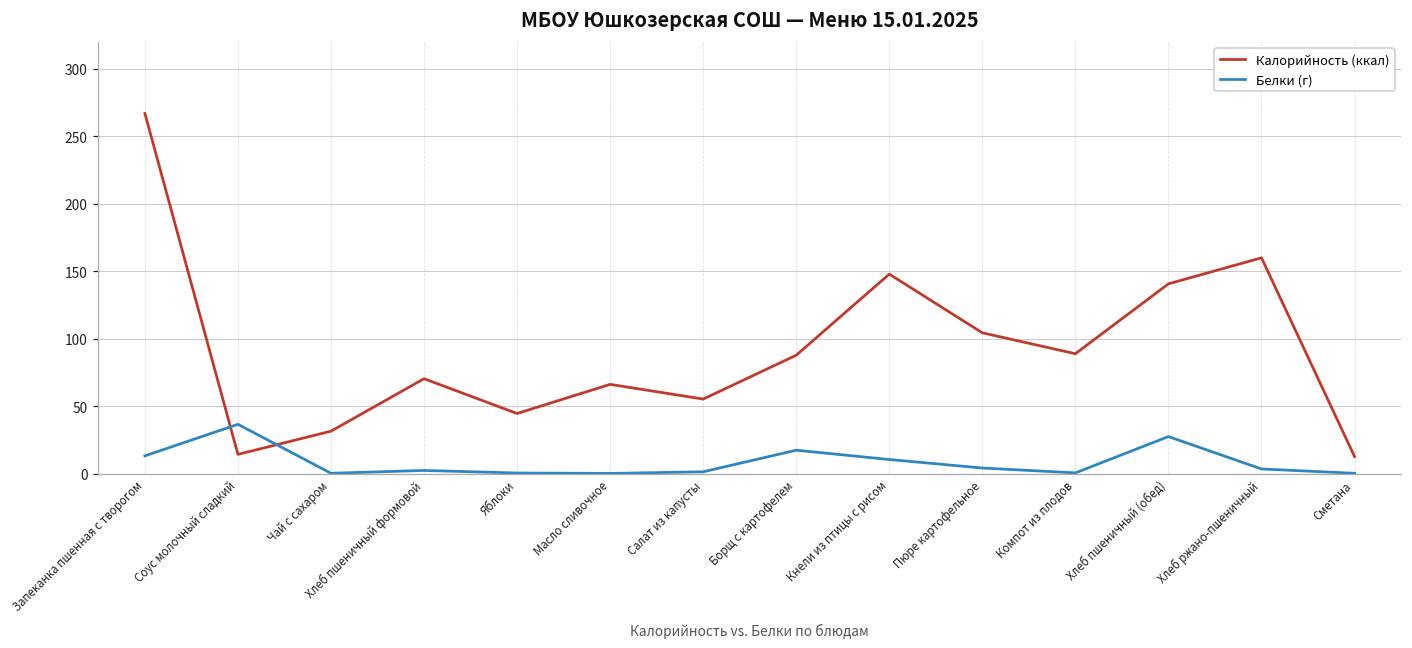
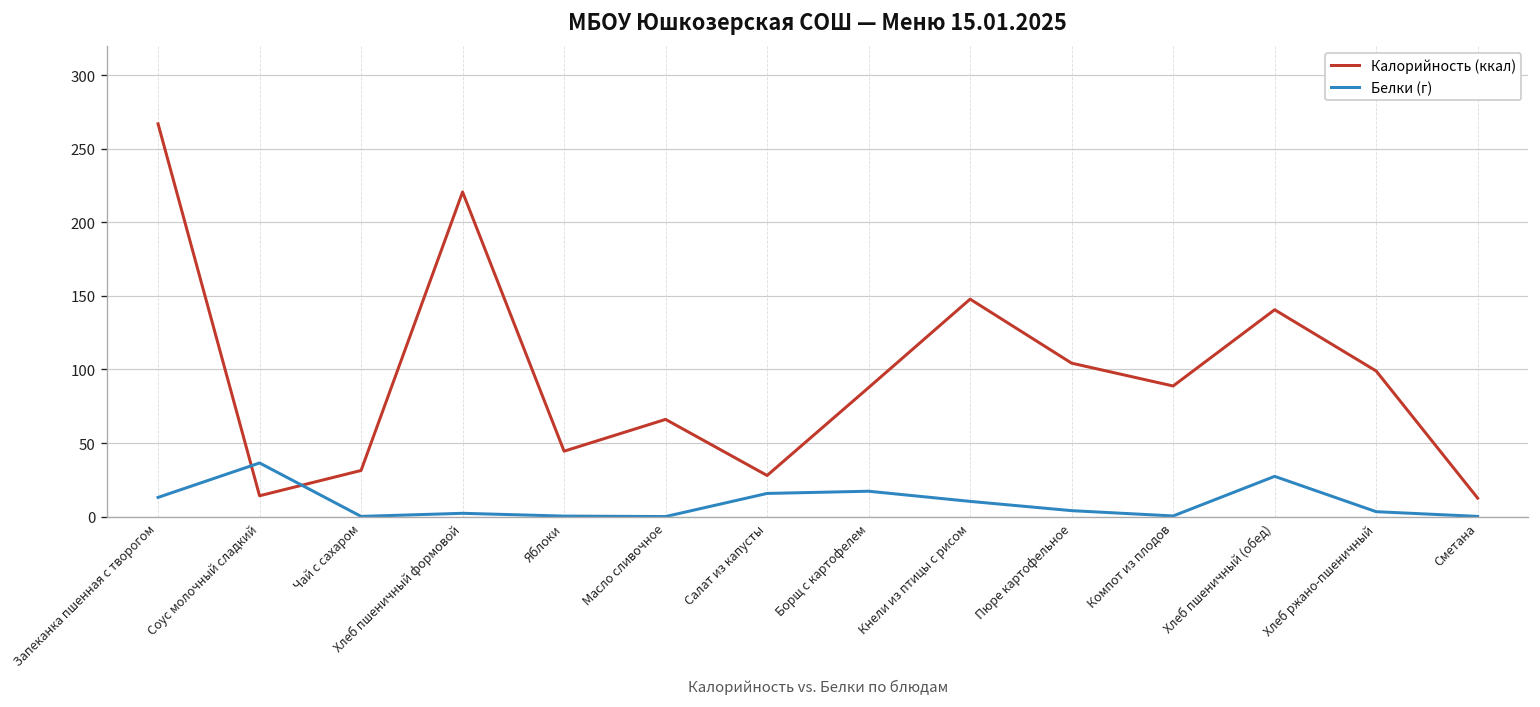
Калорийность (ккал), Хлеб пшеничный формовой: 70 -> 221
Калорийность (ккал), Салат из капусты: 55 -> 28
Белки (г), Салат из капусты: 1 -> 16
Калорийность (ккал), Хлеб ржано-пшеничный: 160 -> 99
